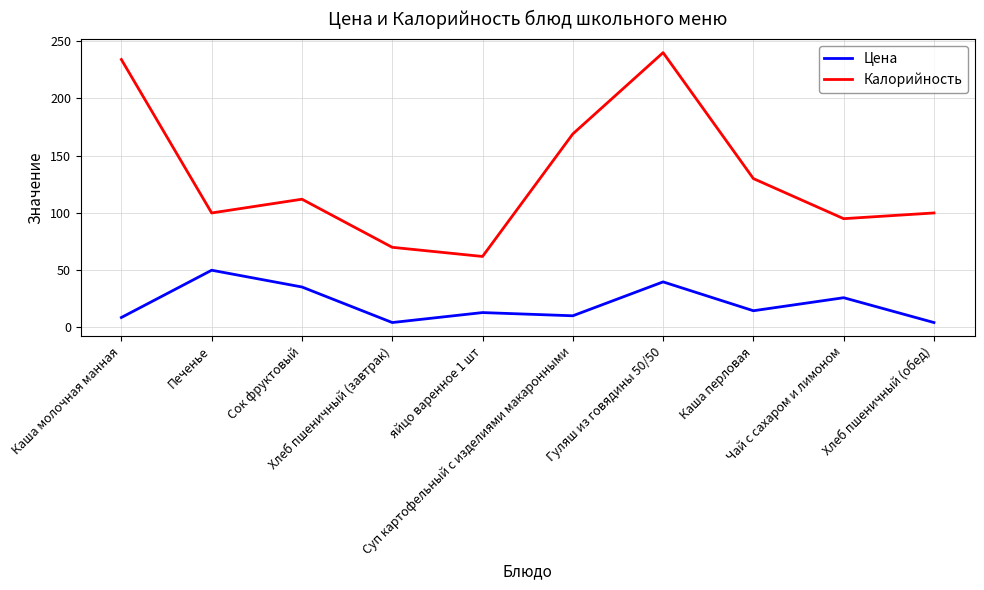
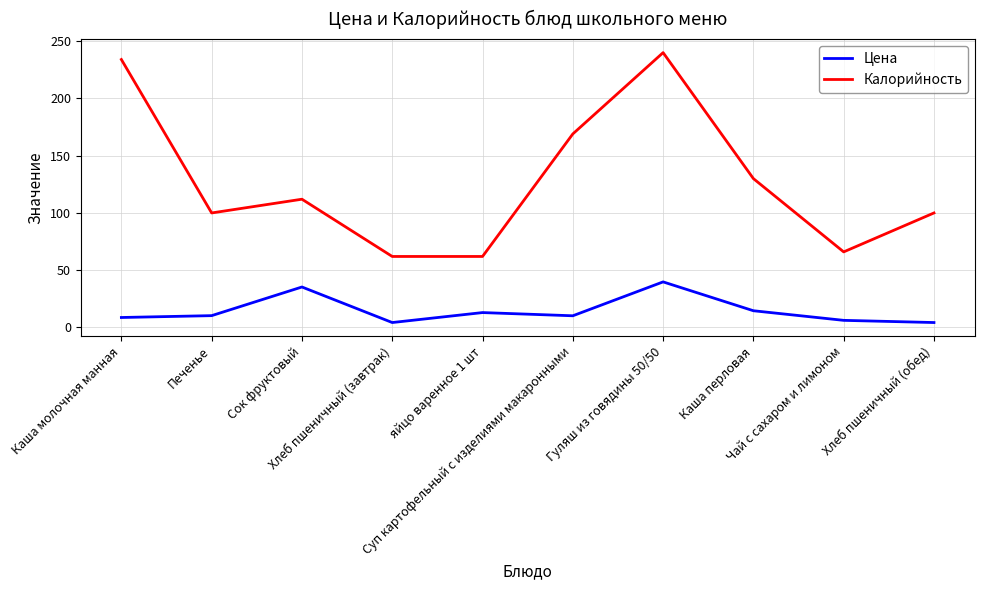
Цена, Печенье: 50 -> 10
Калорийность, Хлеб пшеничный (завтрак): 70 -> 62
Цена, Чай с сахаром и лимоном: 26 -> 6
Калорийность, Чай с сахаром и лимоном: 95 -> 66
